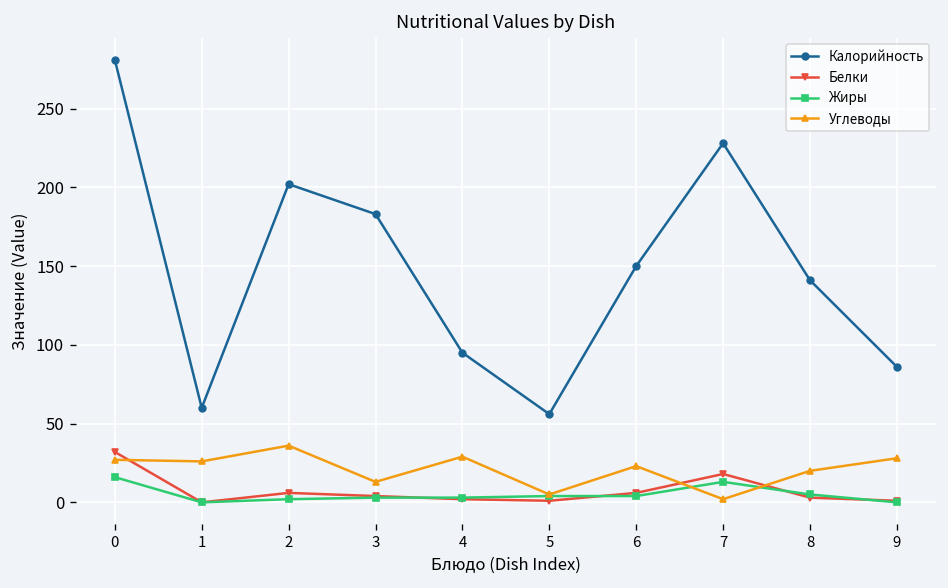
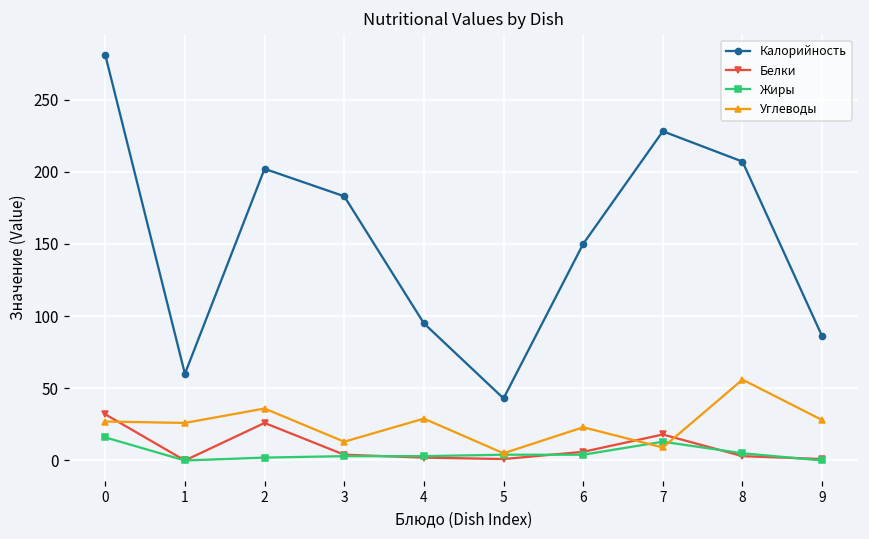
Белки, 2: 6 -> 26
Калорийность, 5: 56 -> 43
Углеводы, 7: 2 -> 9
Калорийность, 8: 141 -> 207
Углеводы, 8: 20 -> 56
